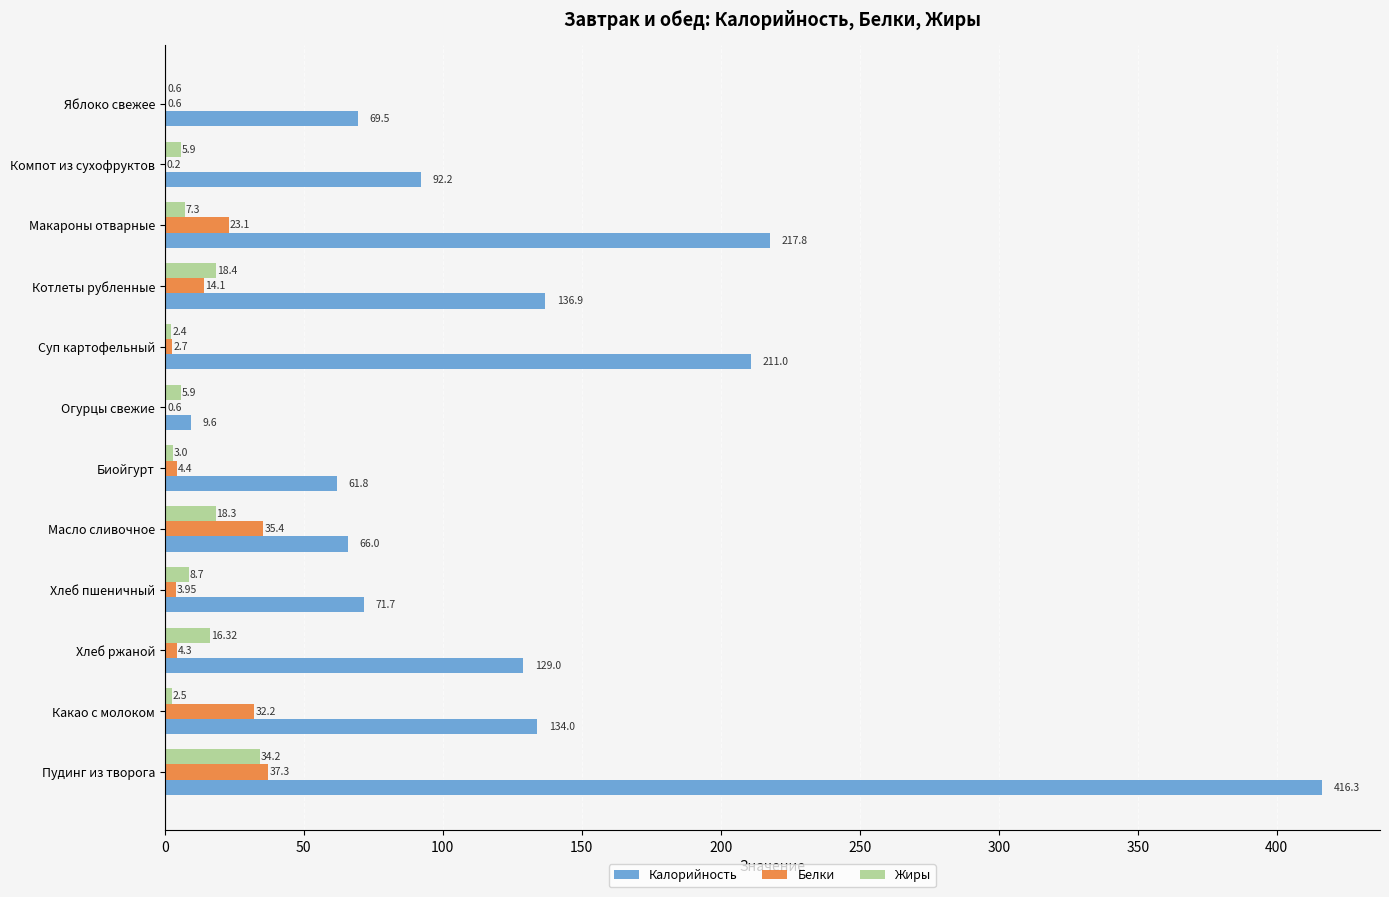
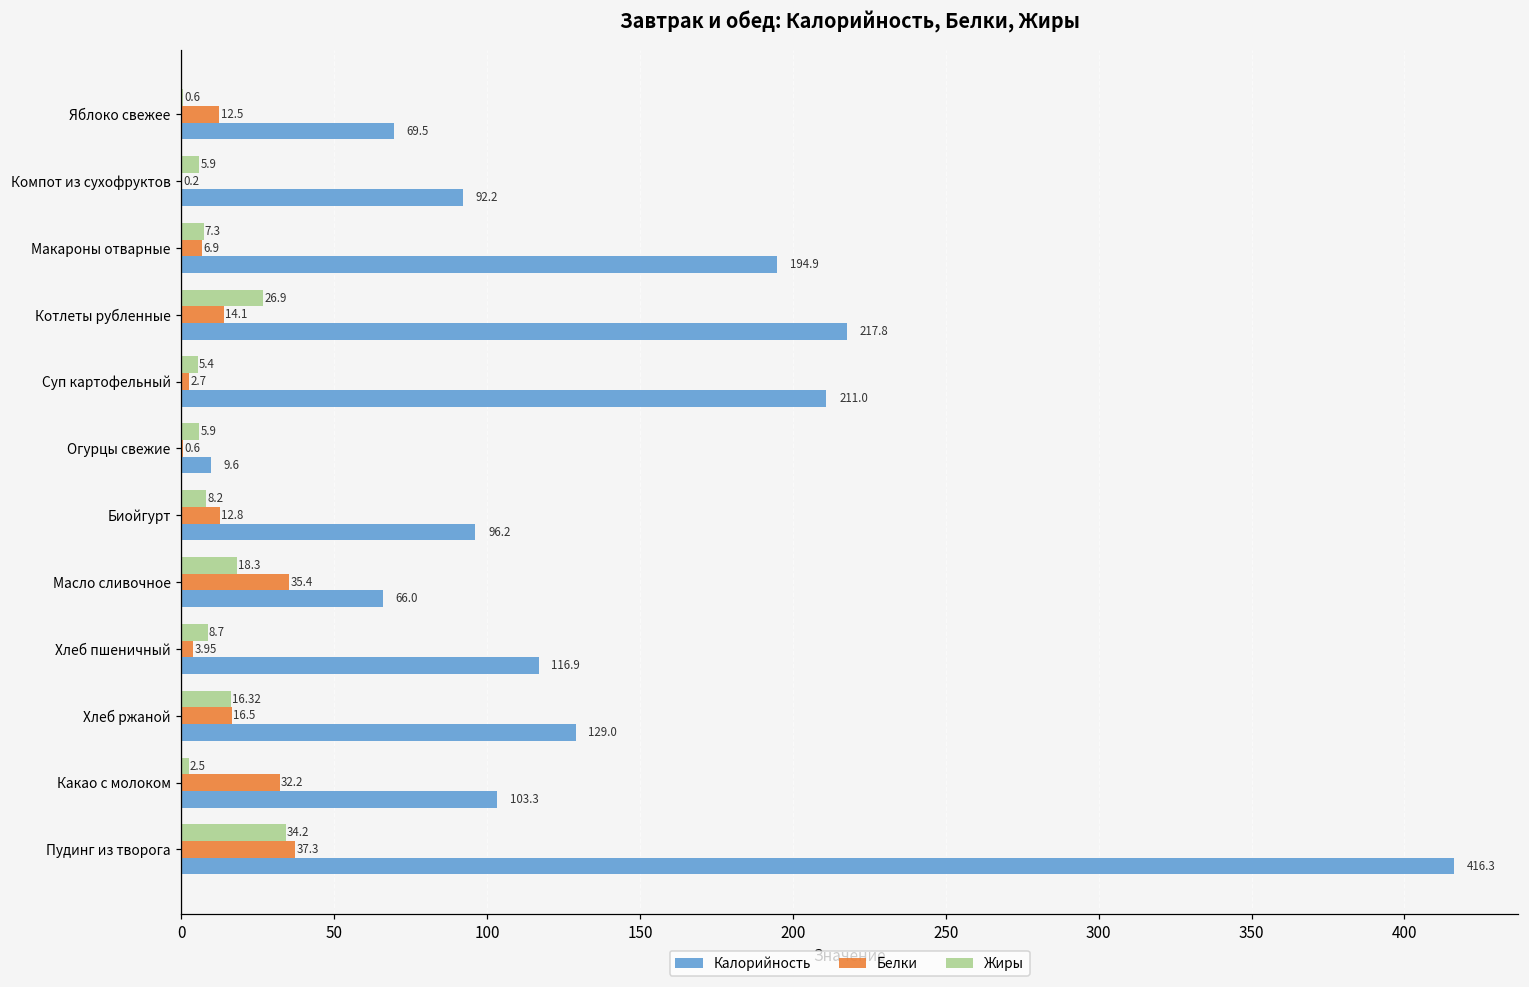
Белки, Яблоко свежее: 0.6 -> 12.5
Белки, Макароны отварные: 23.1 -> 6.9
Калорийность, Макароны отварные: 217.8 -> 194.9
Жиры, Котлеты рубленные: 18.4 -> 26.9
Калорийность, Котлеты рубленные: 136.9 -> 217.8
Жиры, Суп картофельный: 2.4 -> 5.4
Жиры, Биойгурт: 3.0 -> 8.2
Белки, Биойгурт: 4.4 -> 12.8
Калорийность, Биойгурт: 61.8 -> 96.2
Калорийность, Хлеб пшеничный: 71.7 -> 116.9
Белки, Хлеб ржаной: 4.3 -> 16.5
Калорийность, Какао с молоком: 134.0 -> 103.3
